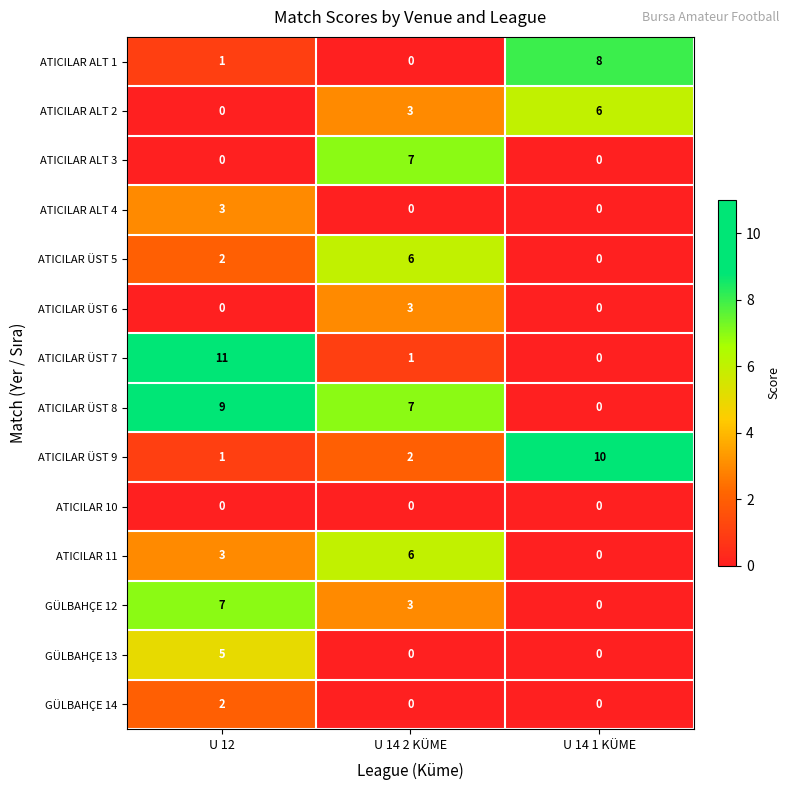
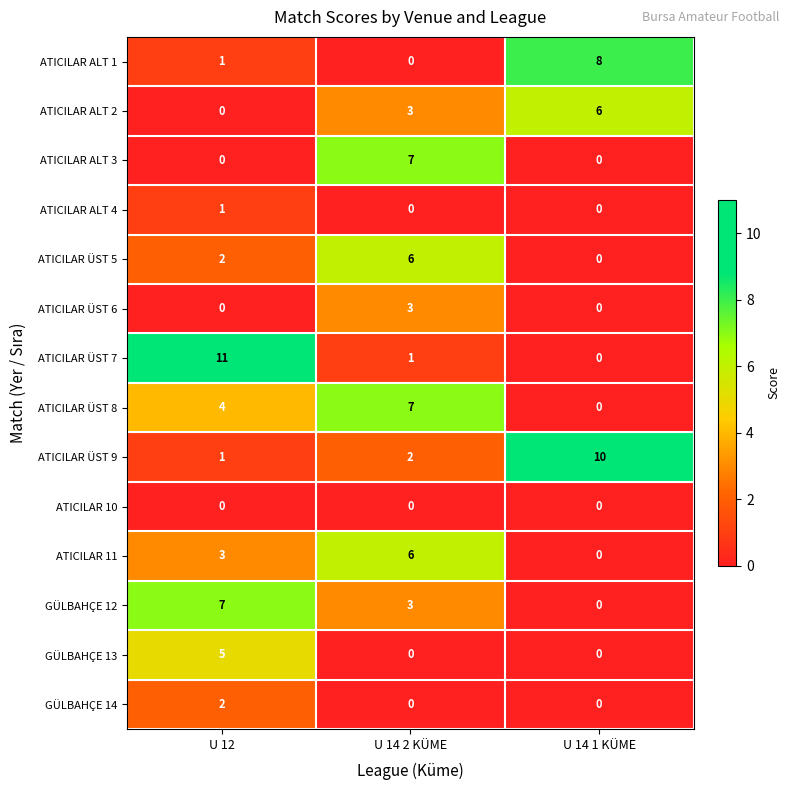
ATICILAR ALT 4, U 12: 3 -> 1
ATICILAR ÜST 8, U 12: 9 -> 4
